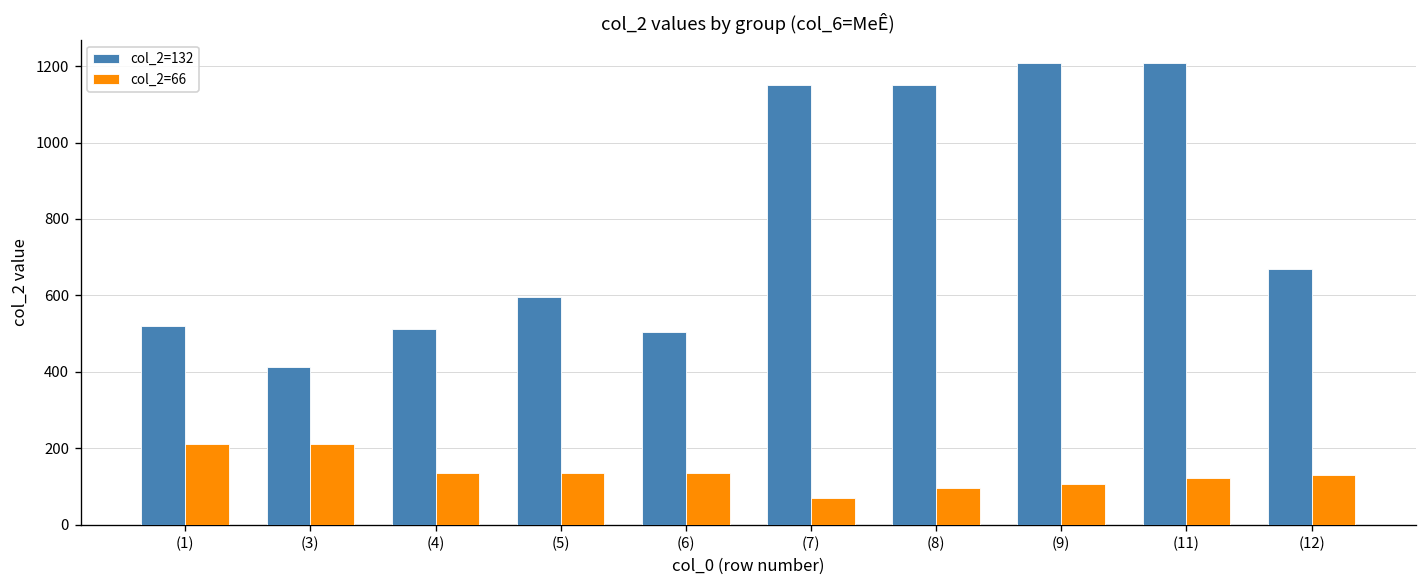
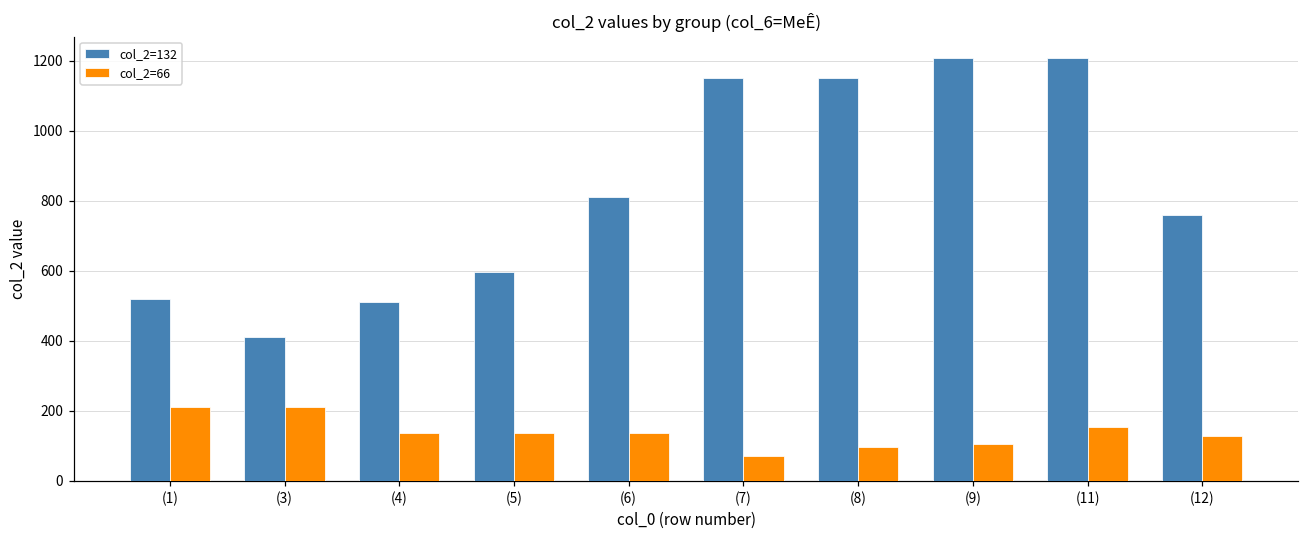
col_2=132, (6): 500 -> 810
col_2=66, (11): 120 -> 160
col_2=132, (12): 670 -> 760
